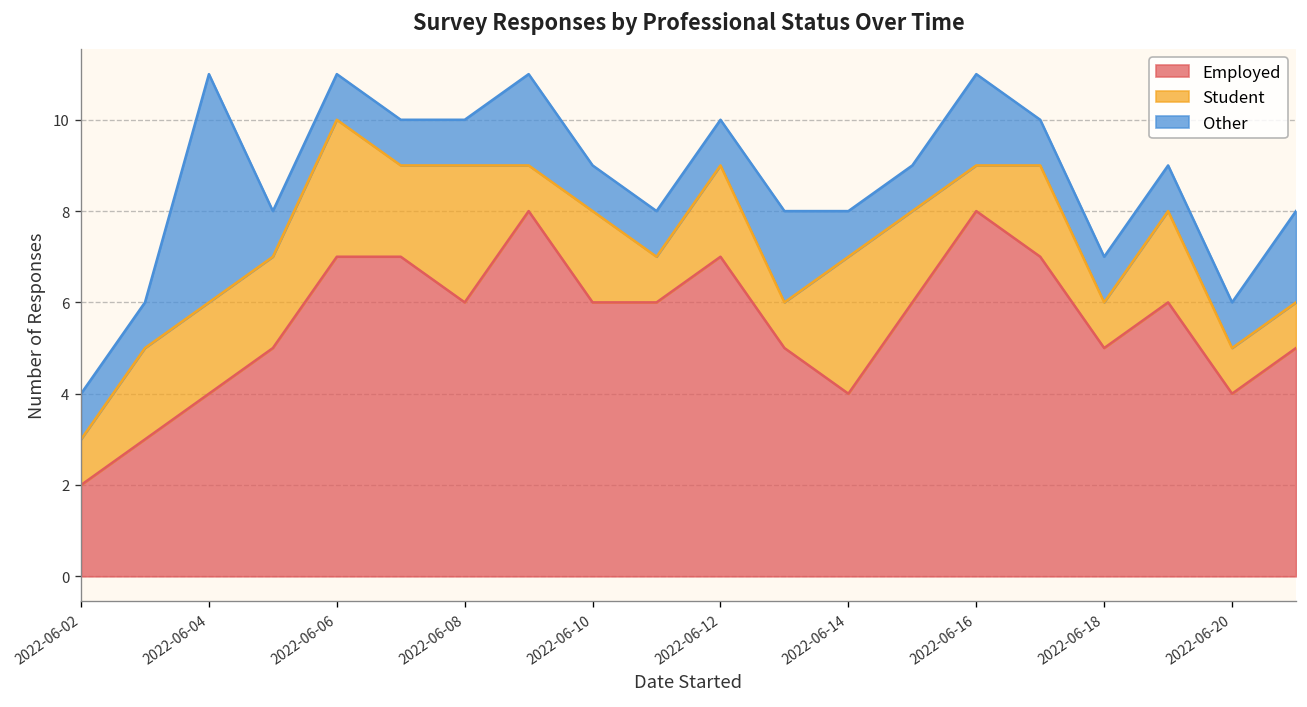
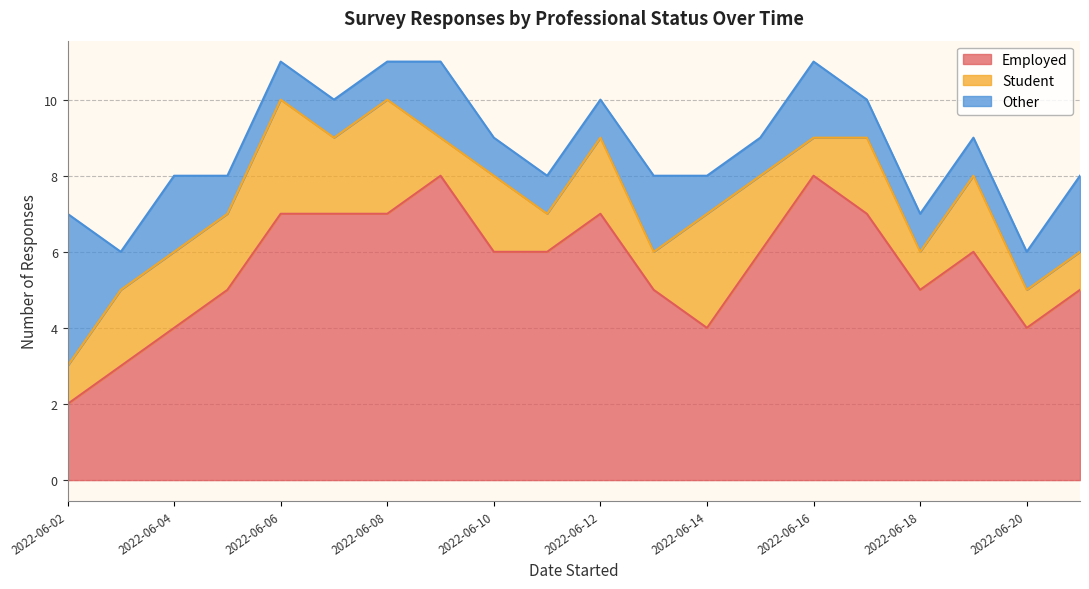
Other, 2022-06-02: 1 -> 4
Other, 2022-06-04: 5 -> 2
Employed, 2022-06-08: 6 -> 7
